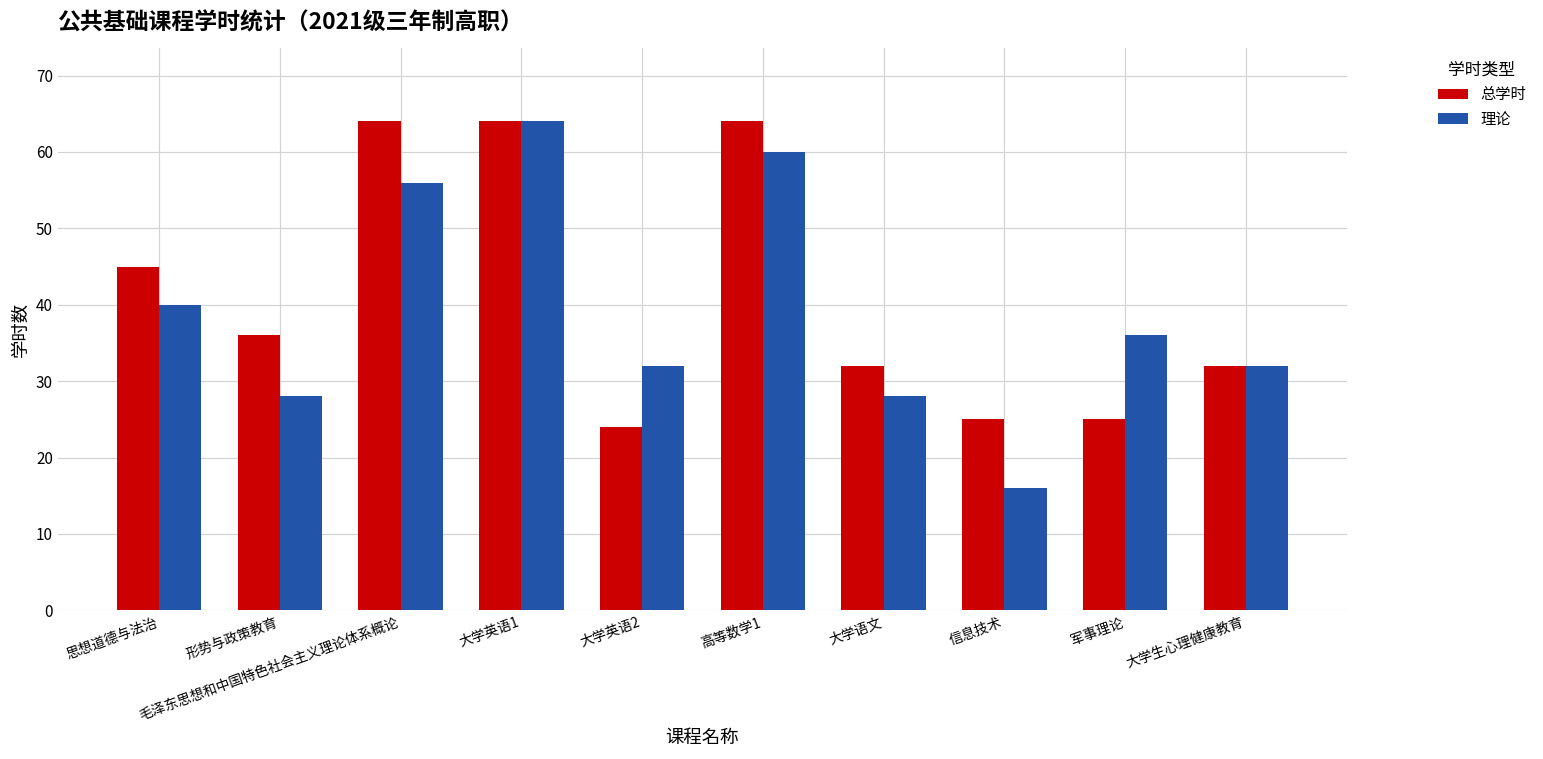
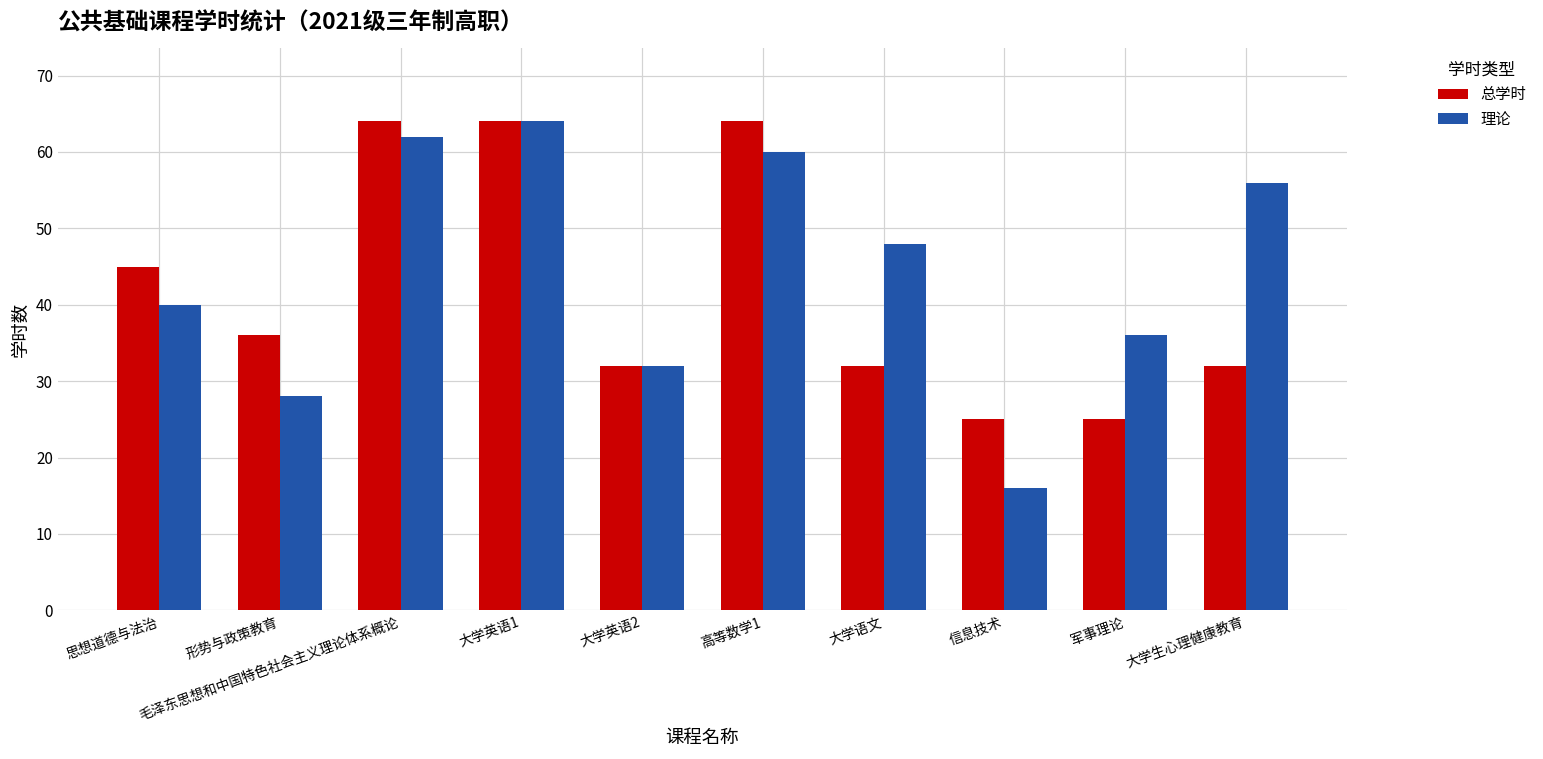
理论, 毛泽东思想和中国特色社会主义理论体系概论: 56 -> 62
总学时, 大学英语2: 24 -> 32
理论, 大学语文: 28 -> 48
理论, 大学生心理健康教育: 32 -> 56
